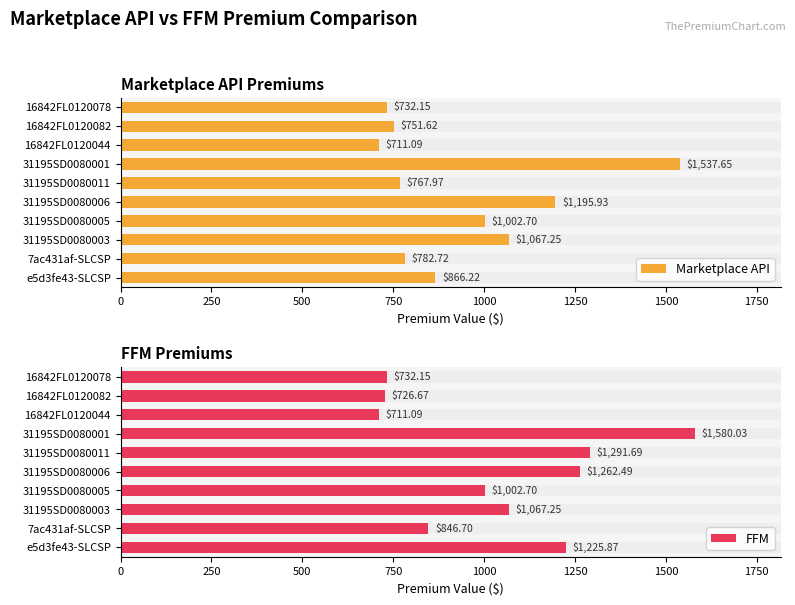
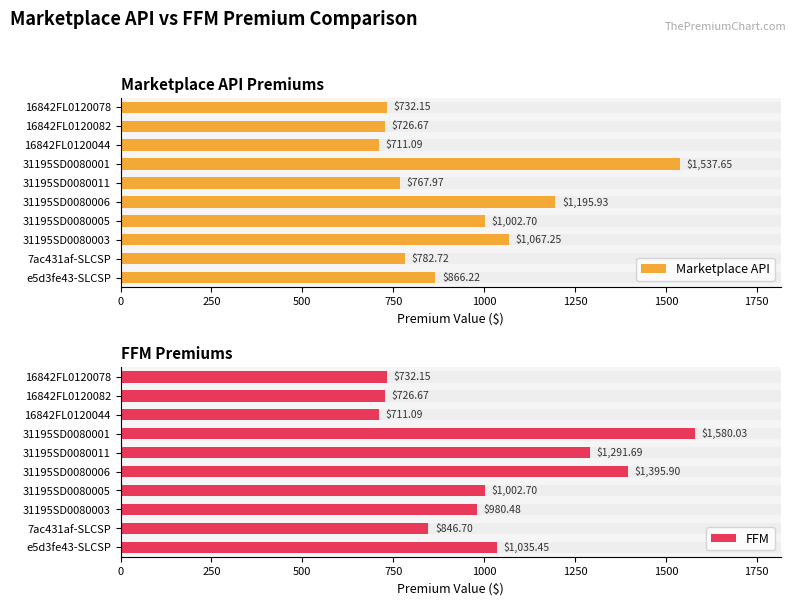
Marketplace API Premiums, Marketplace API, 16842FL0120082: $751.62 -> $726.67
FFM Premiums, FFM, 31195SD0080006: $1,262.49 -> $1,395.90
FFM Premiums, FFM, 31195SD0080003: $1,067.25 -> $980.48
FFM Premiums, FFM, e5d3fe43-SLCSP: $1,225.87 -> $1,035.45
